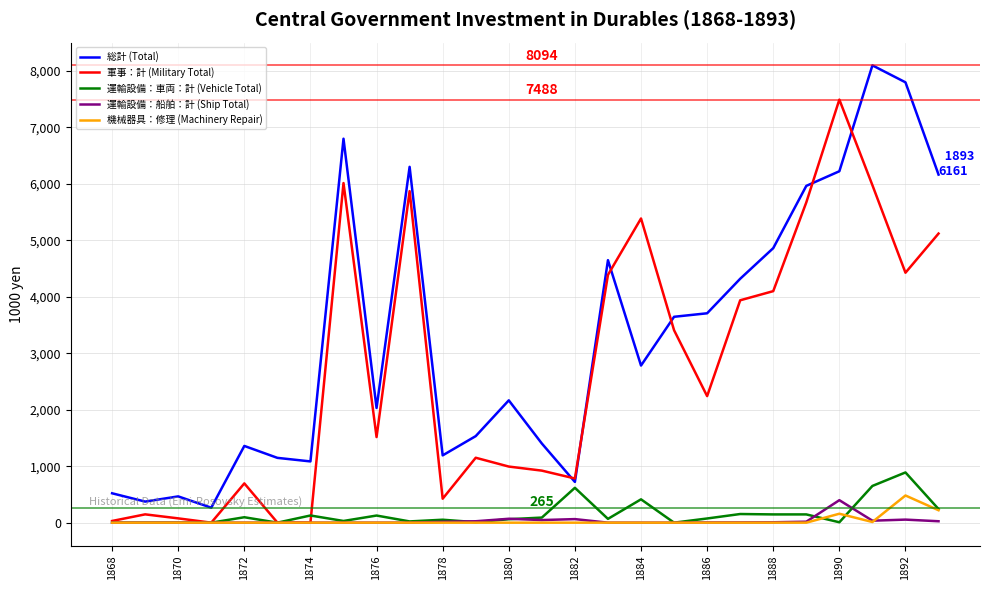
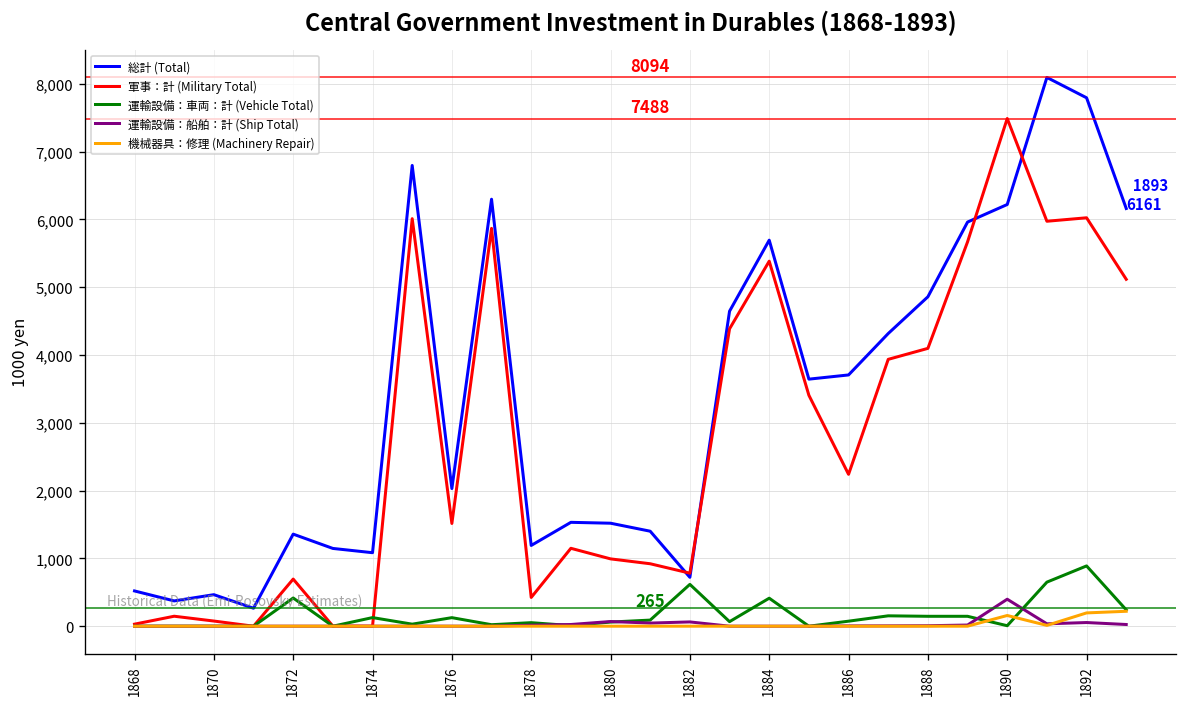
運輸設備：車両：計 (Vehicle Total), 1872: 100 -> 400
総計 (Total), 1880: 2,200 -> 1,500
総計 (Total), 1884: 2,800 -> 5,700
軍事：計 (Military Total), 1892: 4,400 -> 6,000
機械器具：修理 (Machinery Repair), 1892: 500 -> 200
